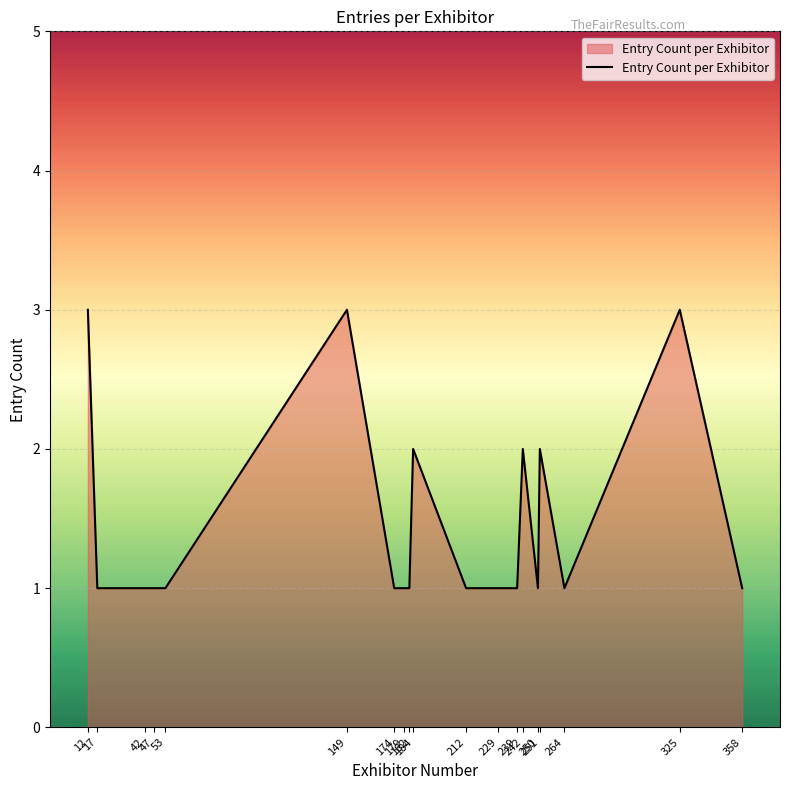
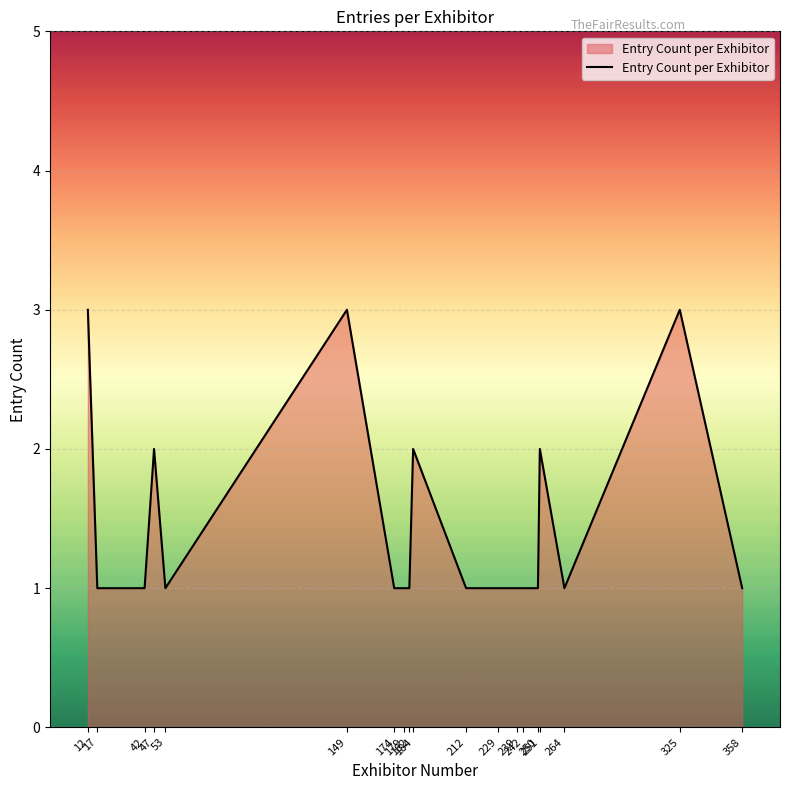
47: 1 -> 2
242: 2 -> 1
